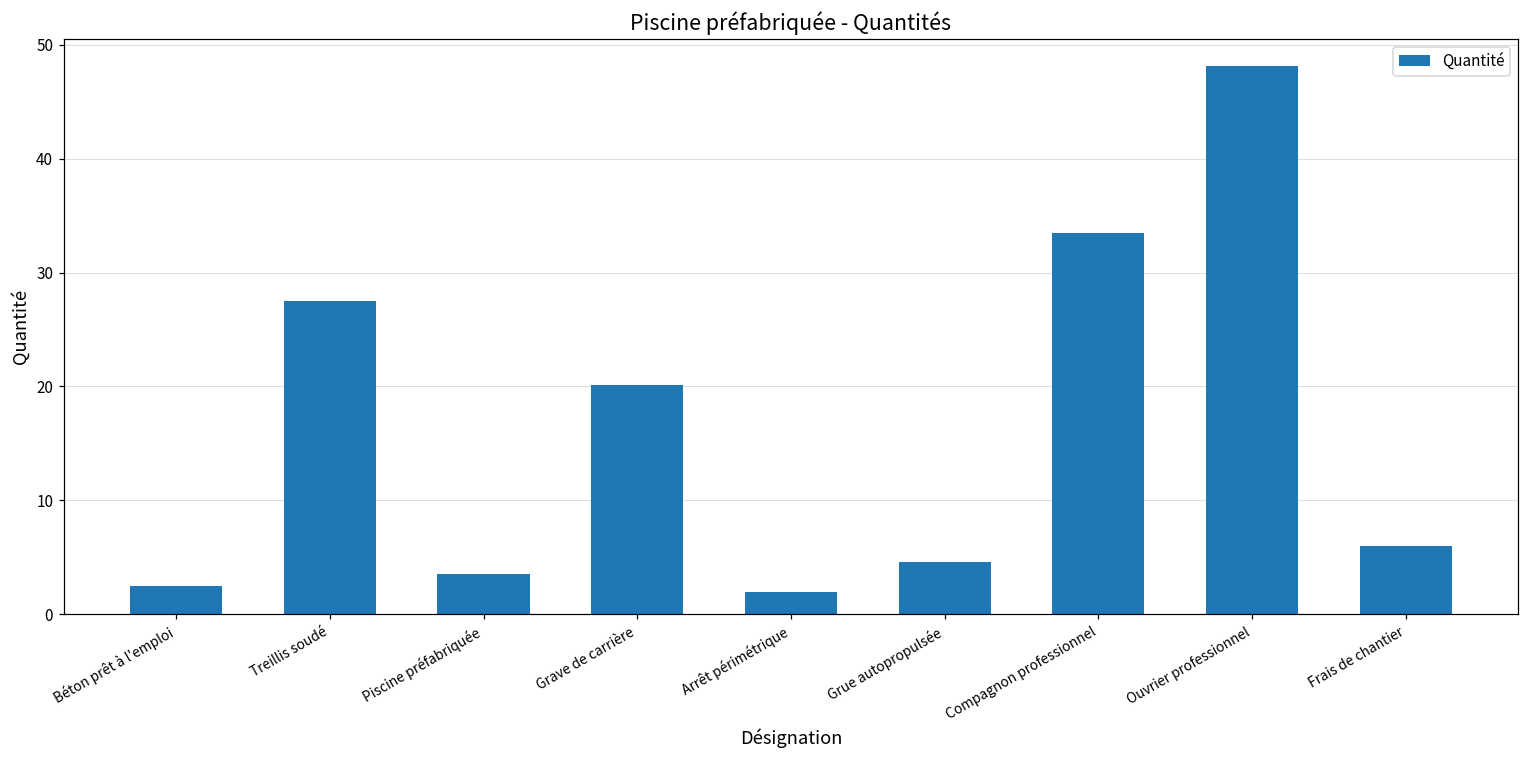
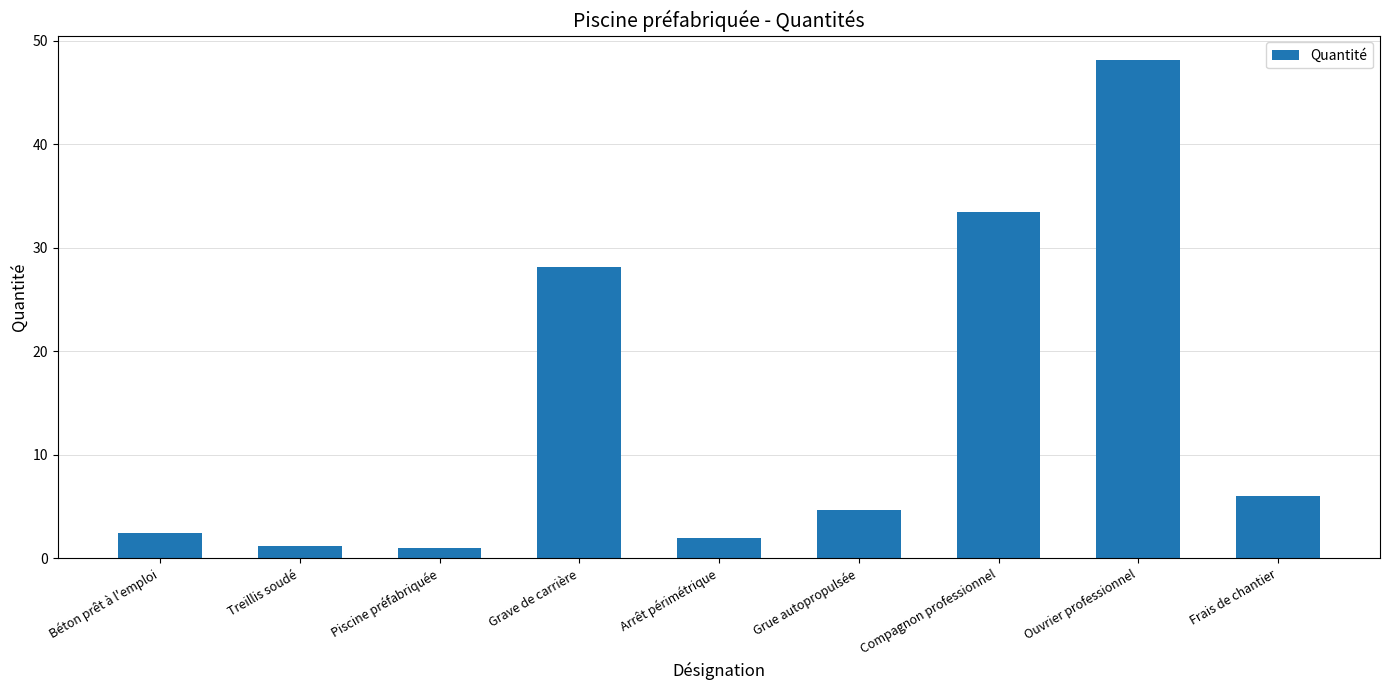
Treillis soudé: 27.5 -> 1.2
Piscine préfabriquée: 3.5 -> 1.0
Grave de carrière: 20.1 -> 28.1
